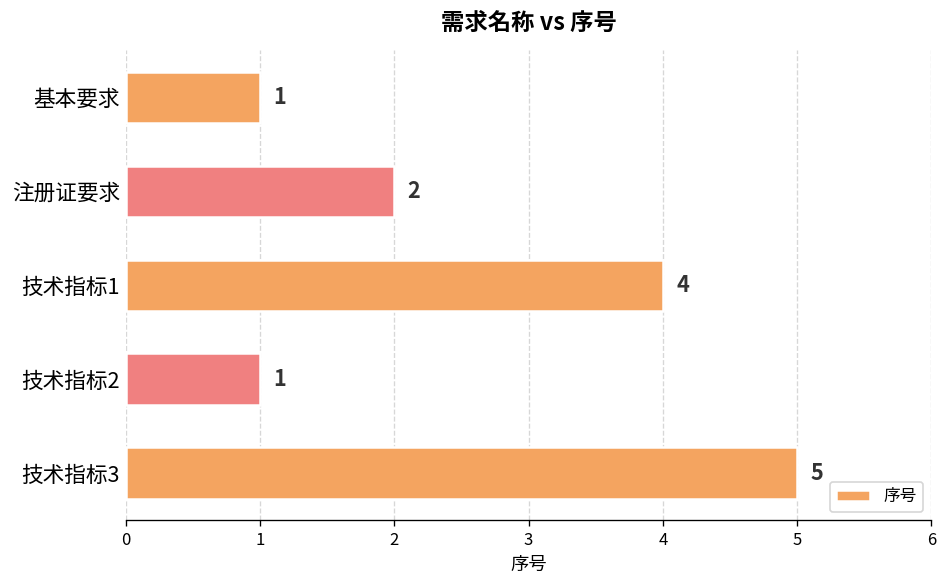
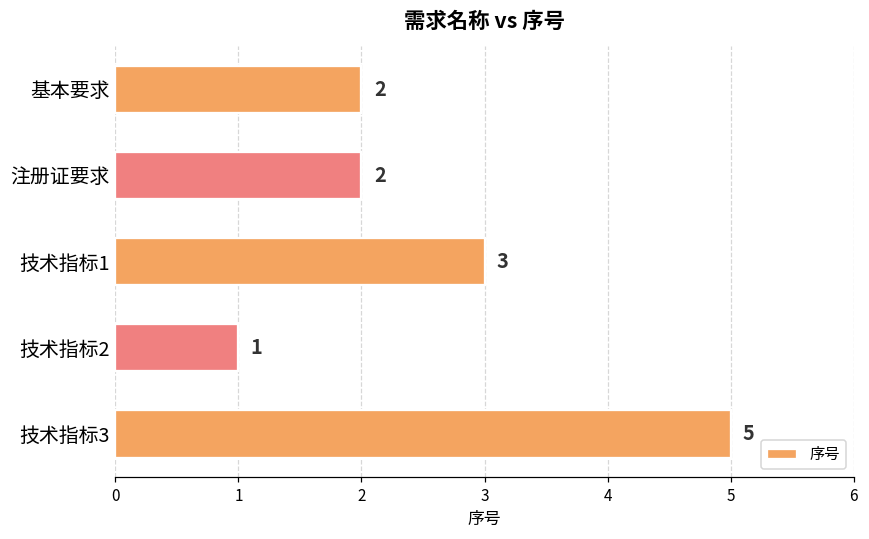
基本要求: 1 -> 2
技术指标1: 4 -> 3
